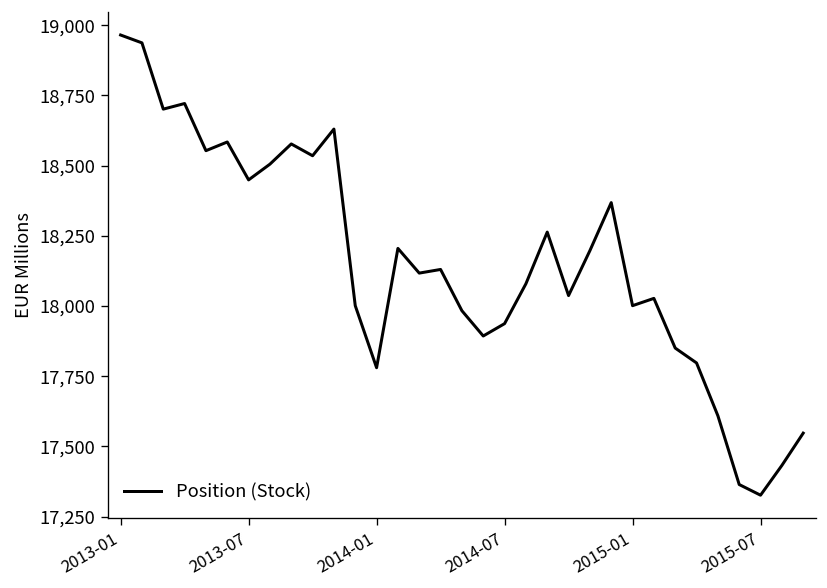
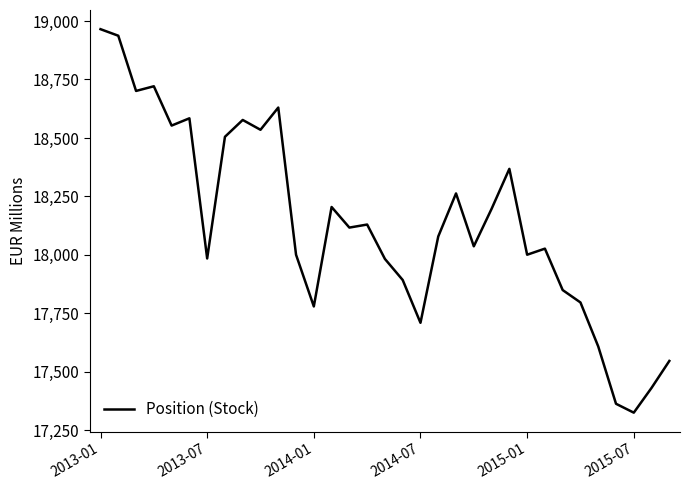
2013-07: 18,450 -> 17,990
2014-07: 17,940 -> 17,710
